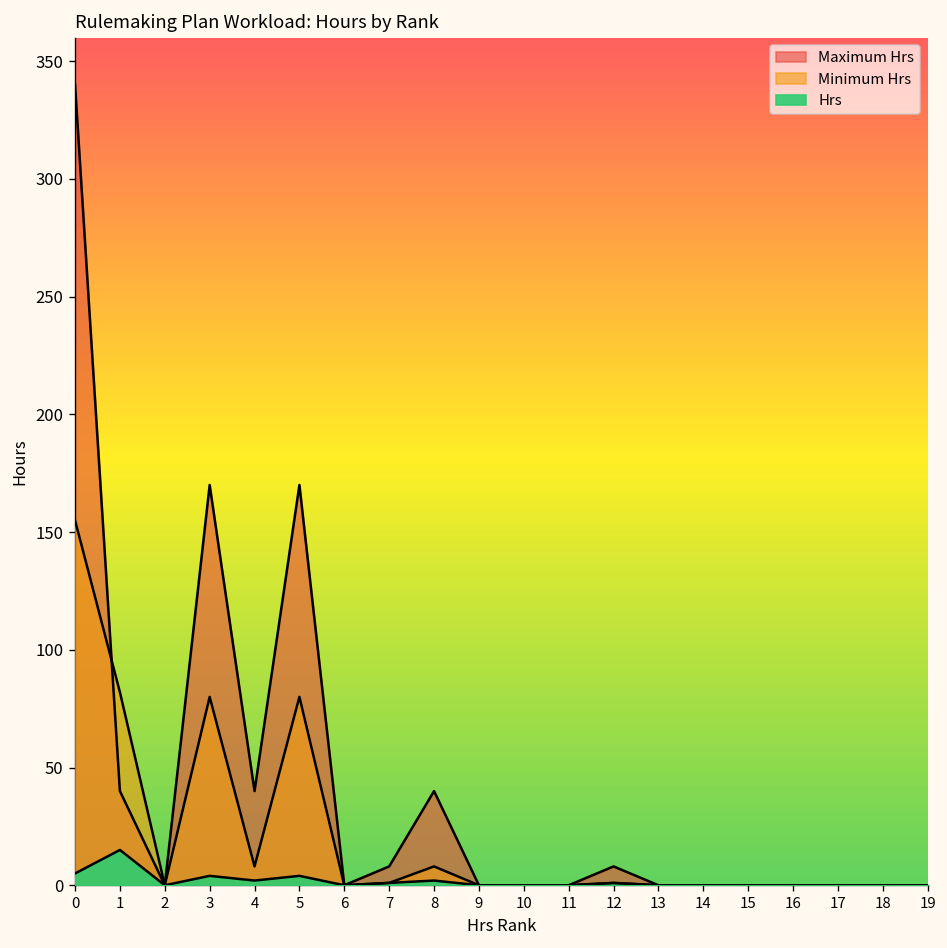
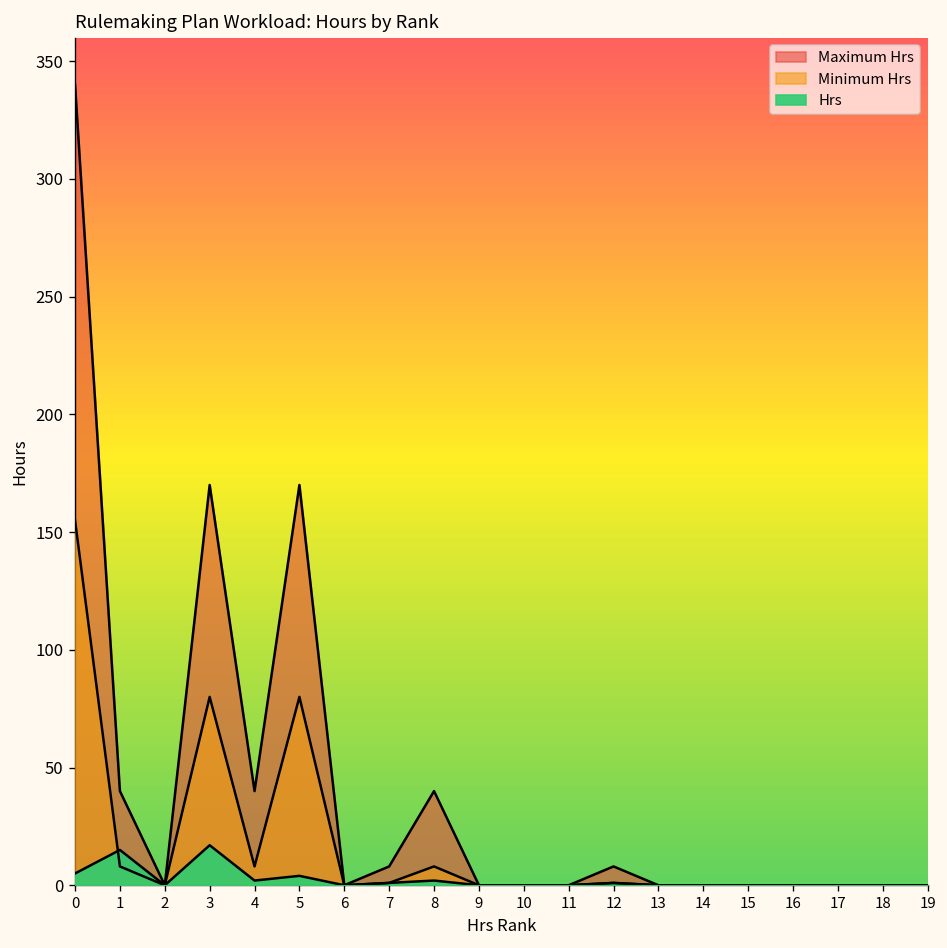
Minimum Hrs, 1: 82 -> 8
Hrs, 3: 4 -> 17
